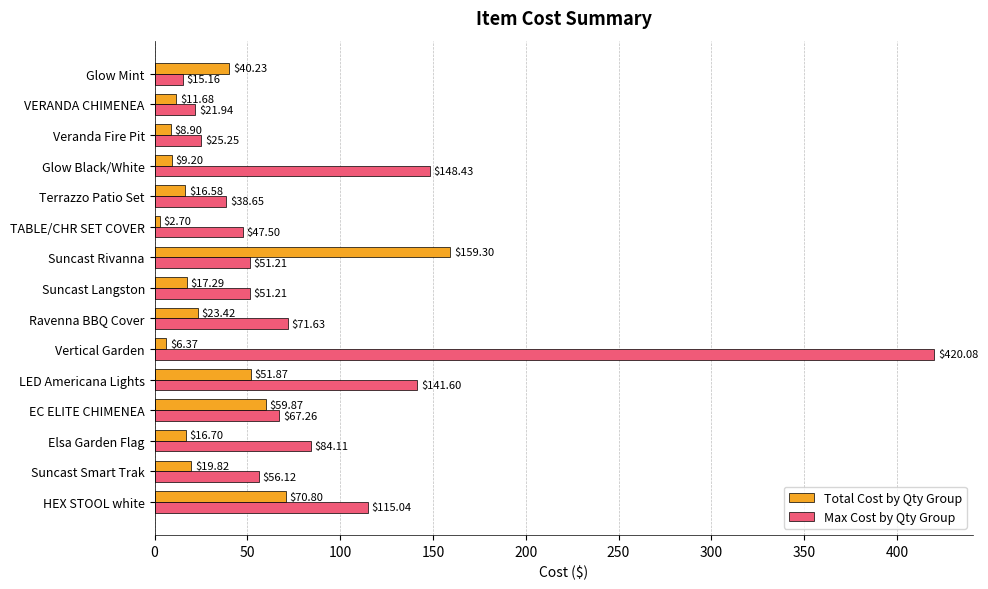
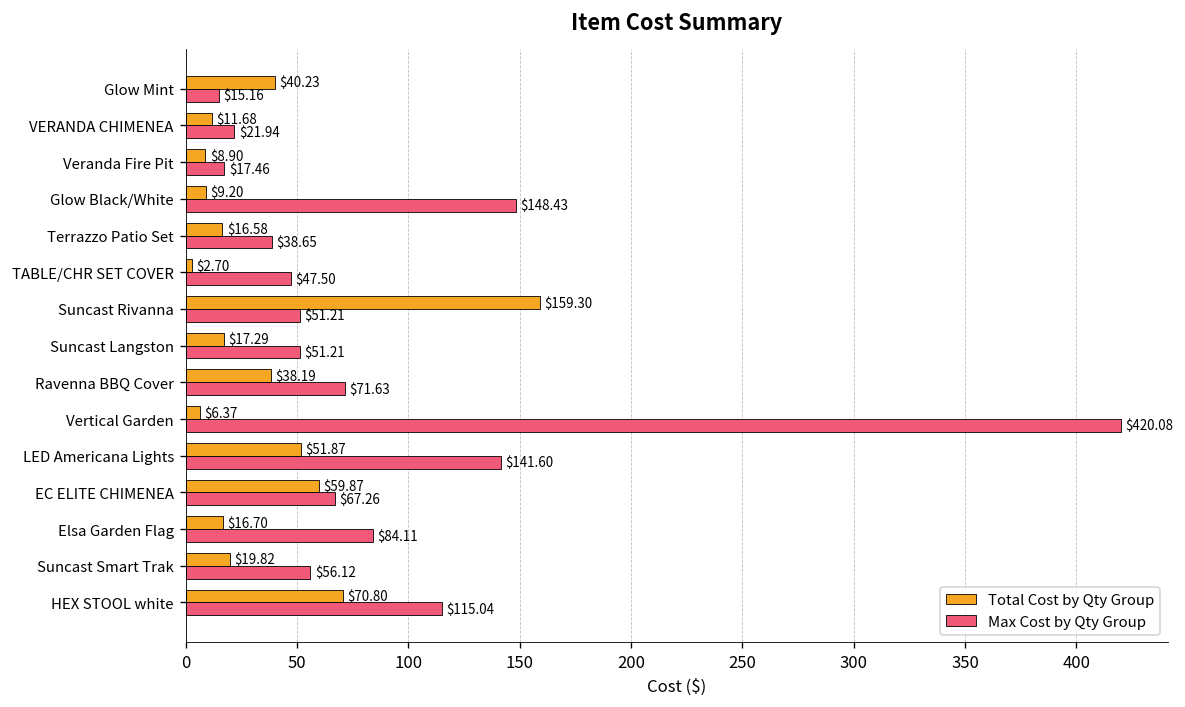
Max Cost by Qty Group, Veranda Fire Pit: $25.25 -> $17.46
Total Cost by Qty Group, Ravenna BBQ Cover: $23.42 -> $38.19
